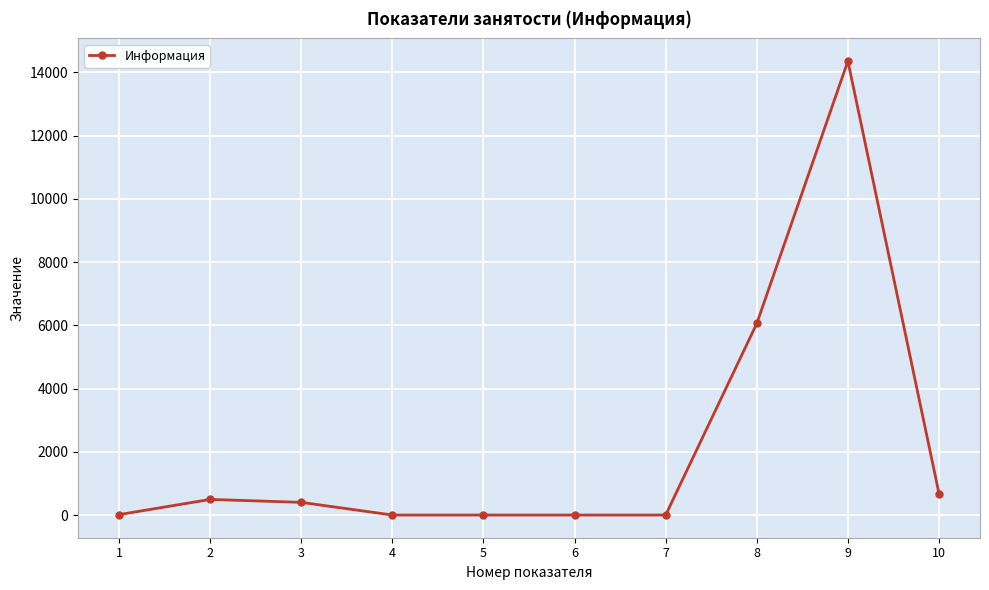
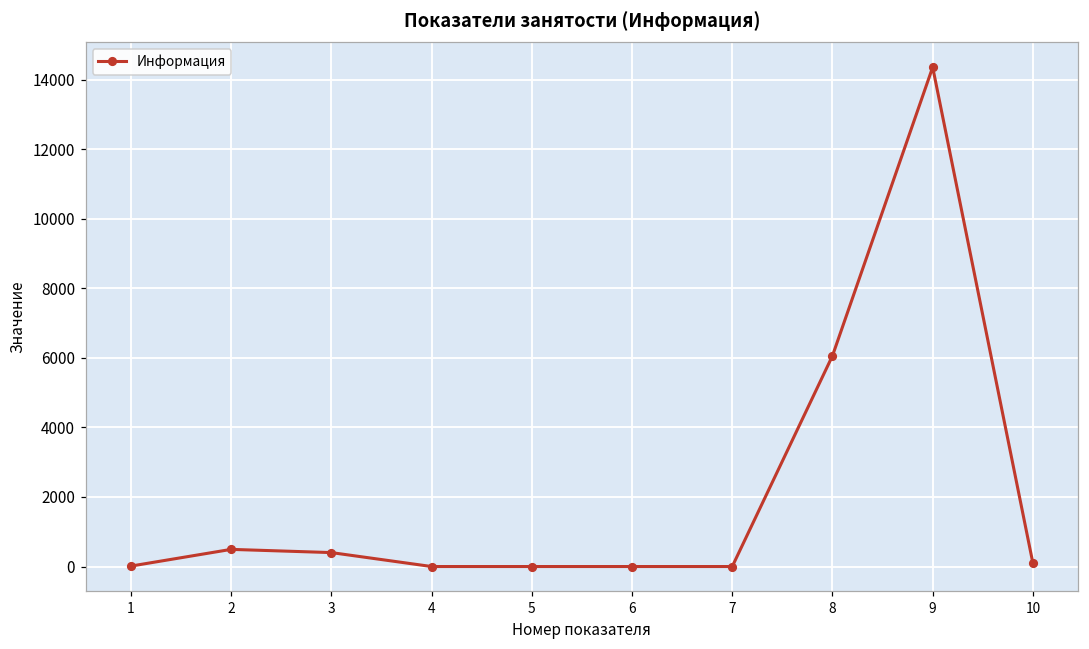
10: 700 -> 100
